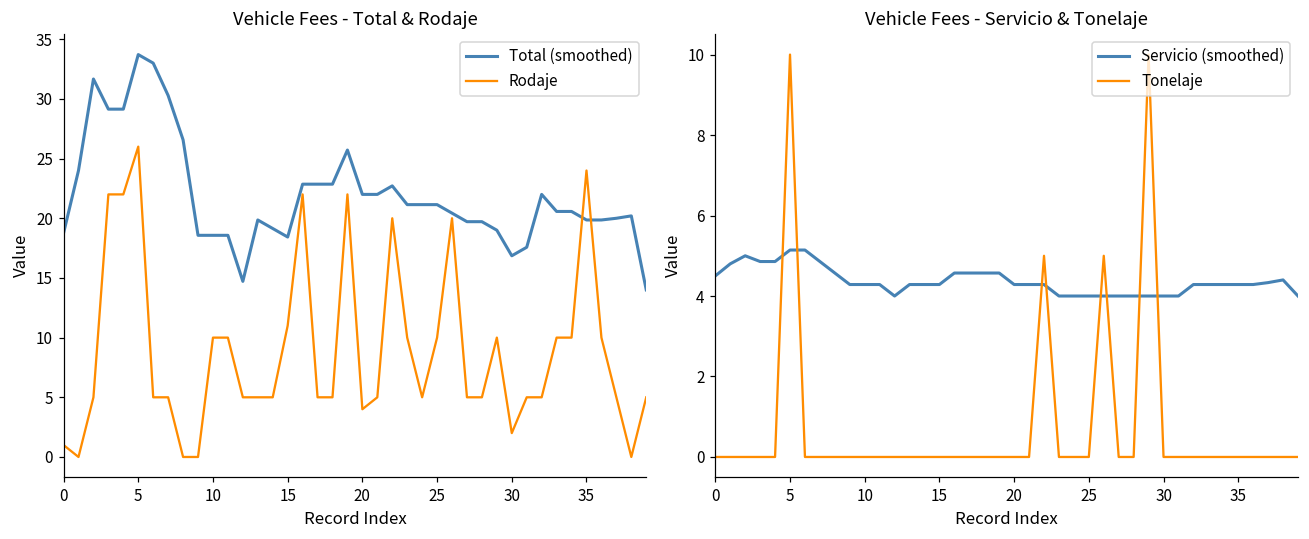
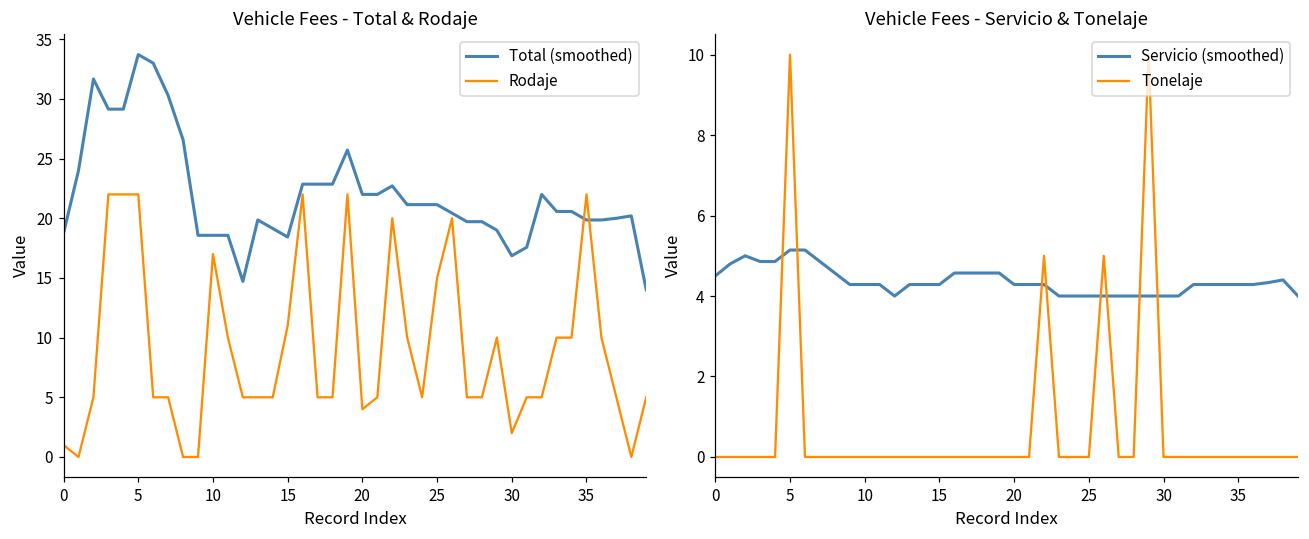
Vehicle Fees - Total & Rodaje, Rodaje, 5: 26 -> 22
Vehicle Fees - Total & Rodaje, Rodaje, 10: 10 -> 17
Vehicle Fees - Total & Rodaje, Rodaje, 25: 10 -> 15
Vehicle Fees - Total & Rodaje, Rodaje, 35: 24 -> 22
